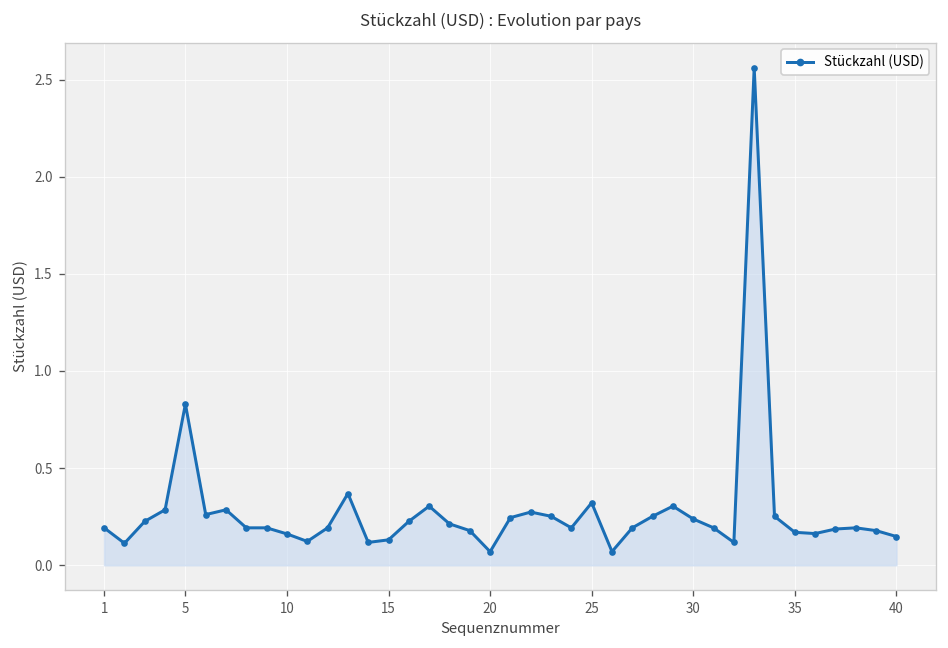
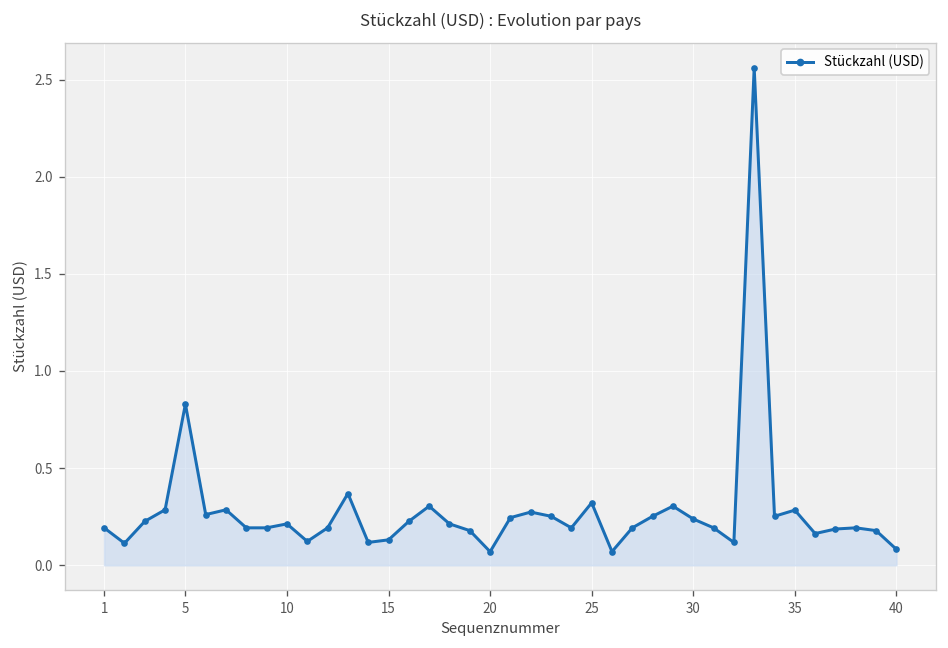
10: 0.16 -> 0.21
35: 0.17 -> 0.28
40: 0.15 -> 0.08
